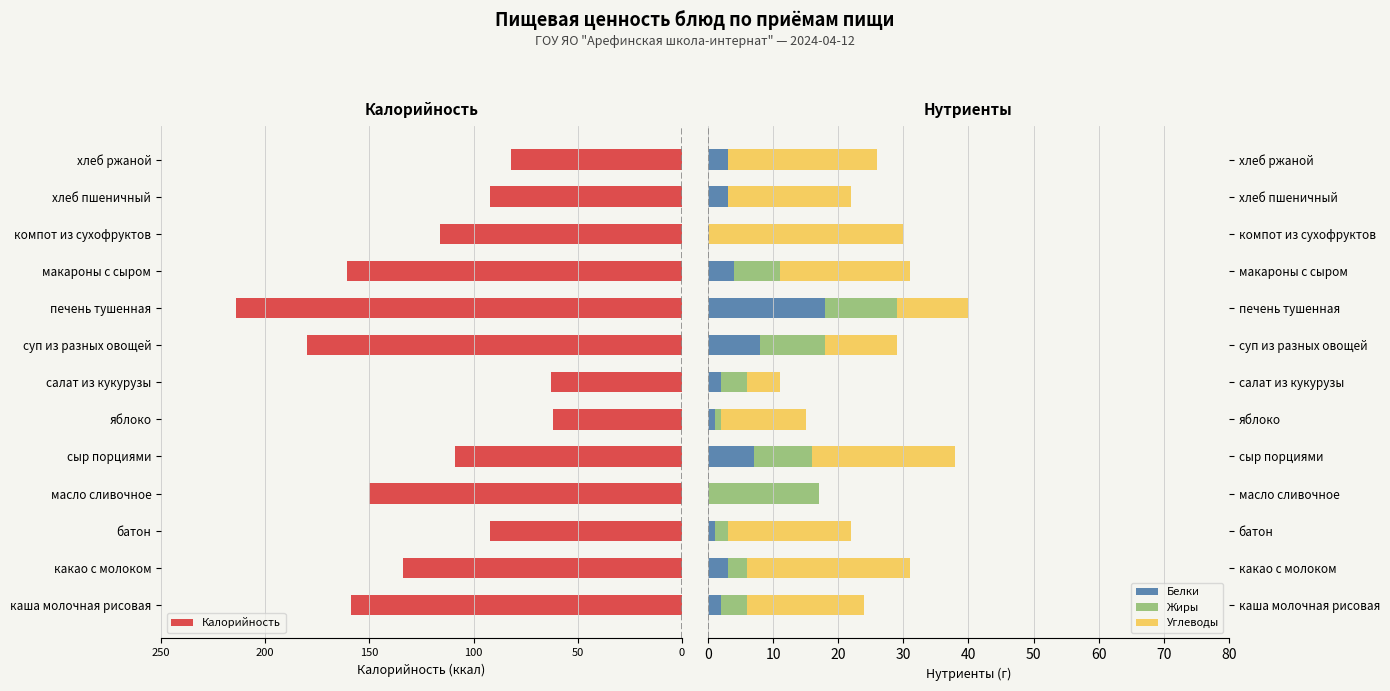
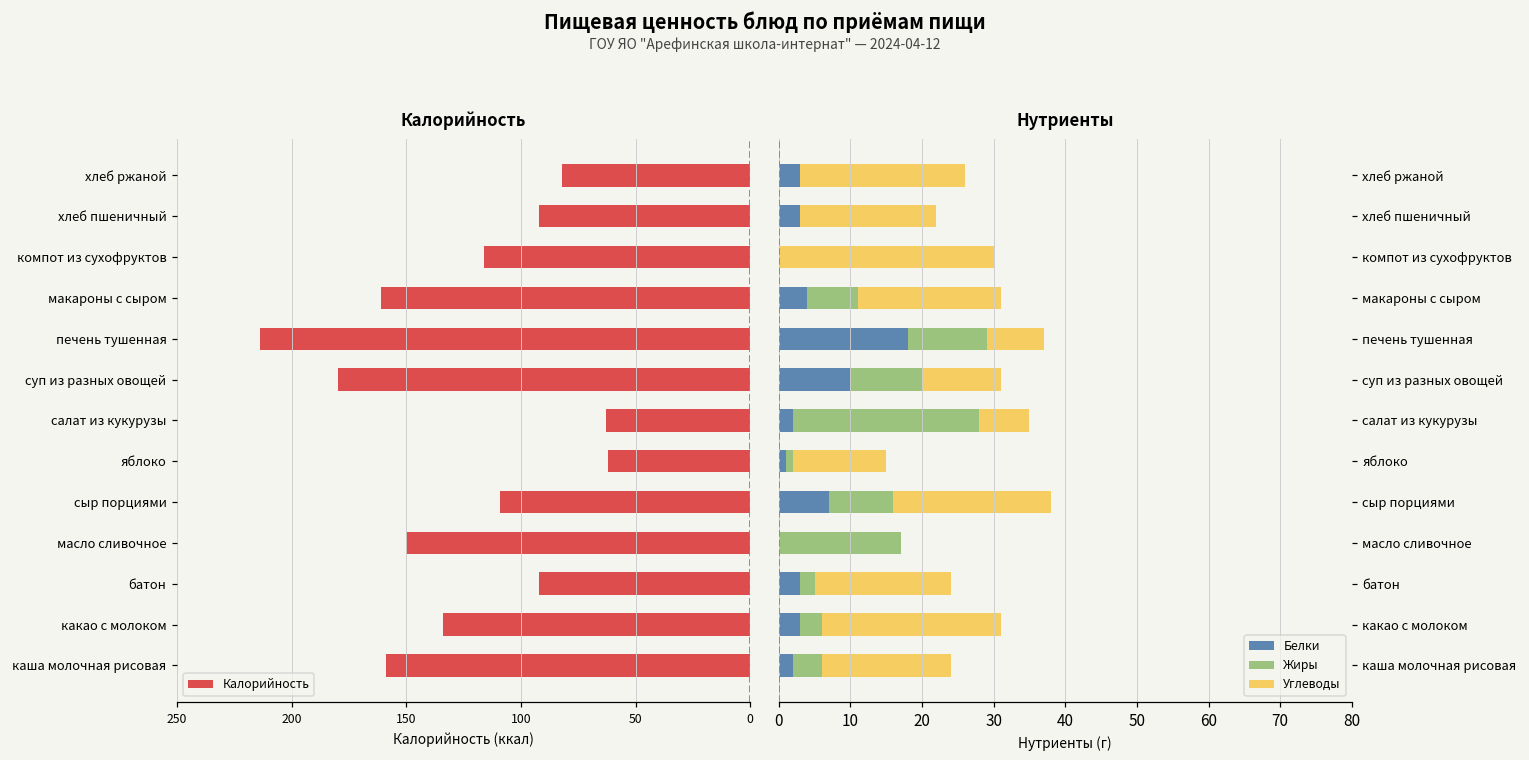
Нутриенты, Углеводы, печень тушенная: 11 -> 8
Нутриенты, Белки, суп из разных овощей: 8 -> 10
Нутриенты, Жиры, салат из кукурузы: 4 -> 26
Нутриенты, Углеводы, салат из кукурузы: 5 -> 7
Нутриенты, Белки, батон: 1 -> 3
